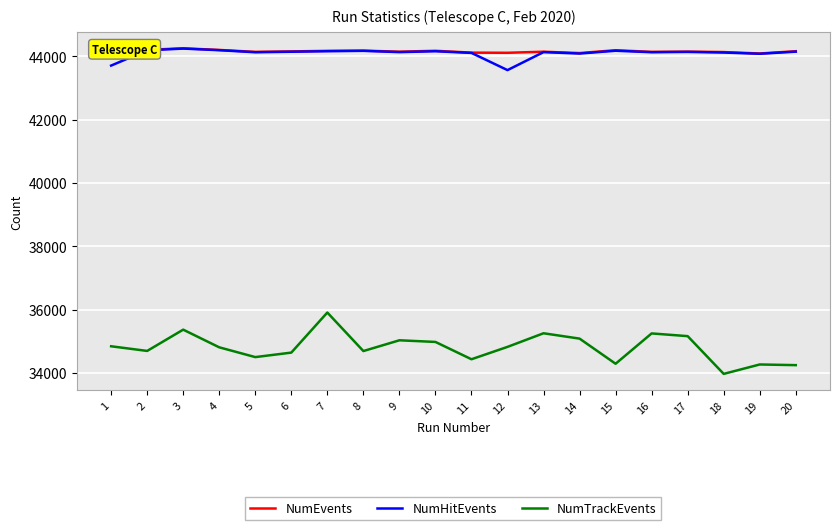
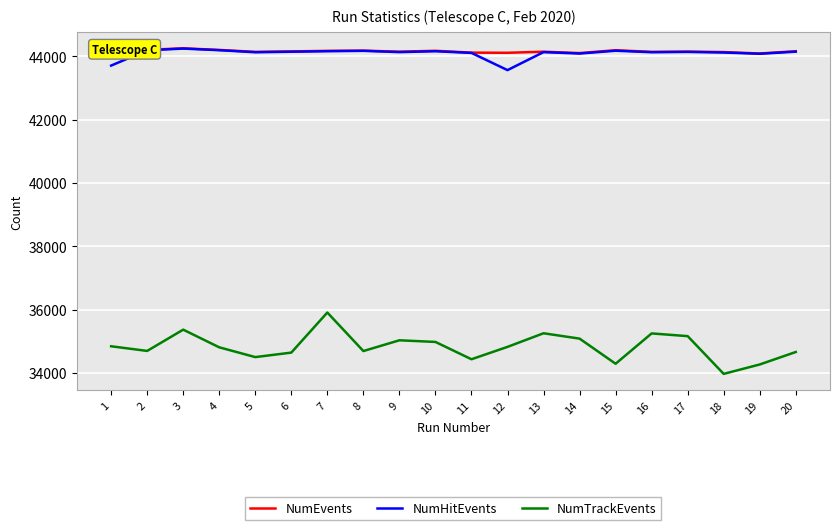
NumTrackEvents, 20: 34200 -> 34700
